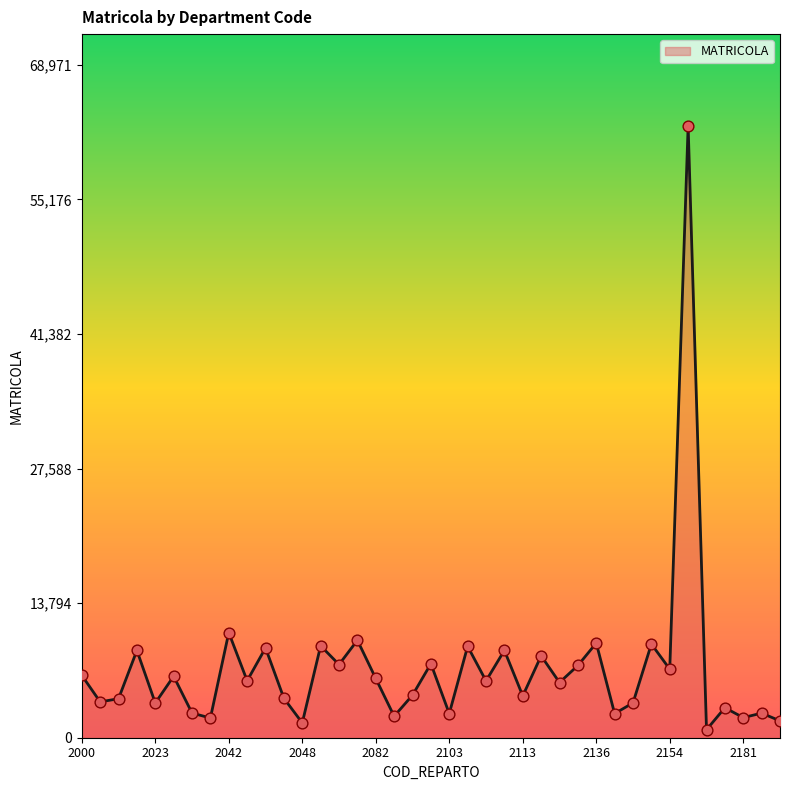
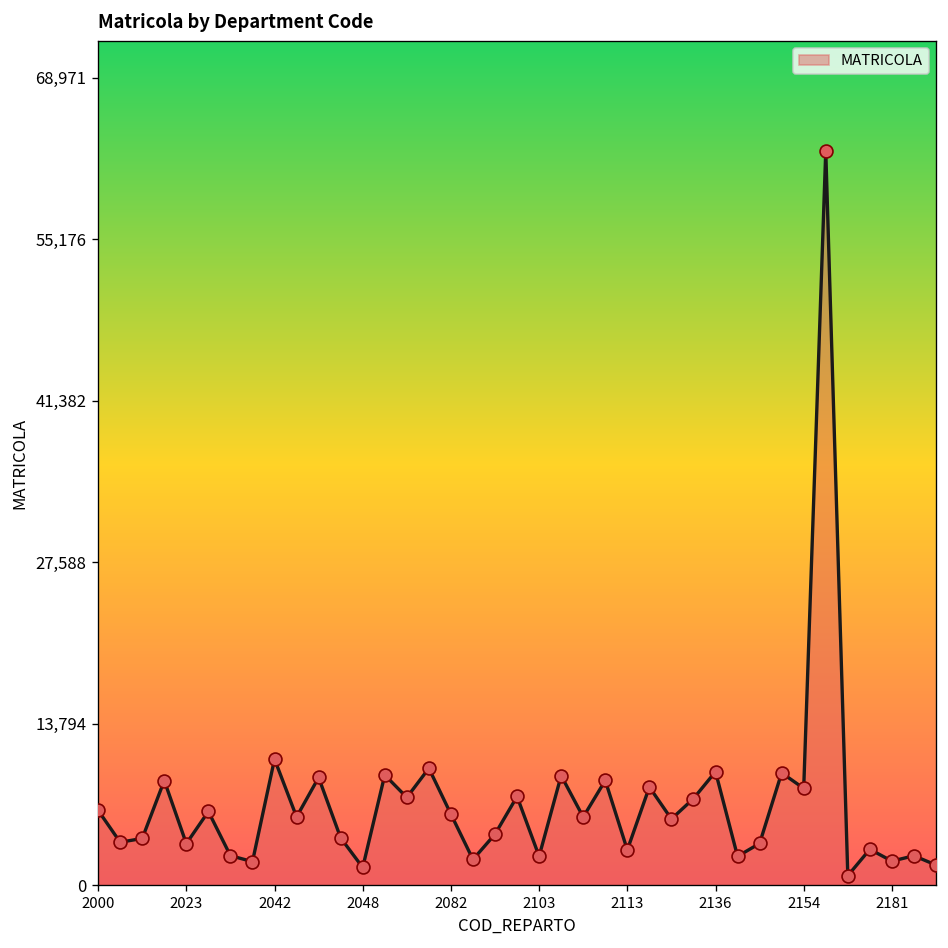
2113: 4,000 -> 3,000
2154: 7,000 -> 8,000
